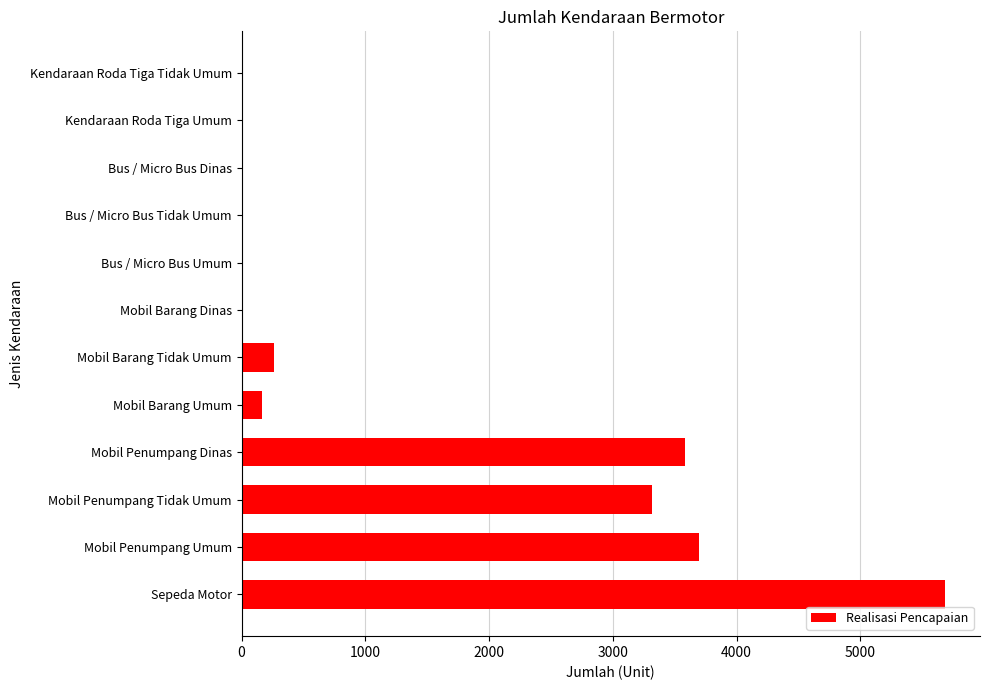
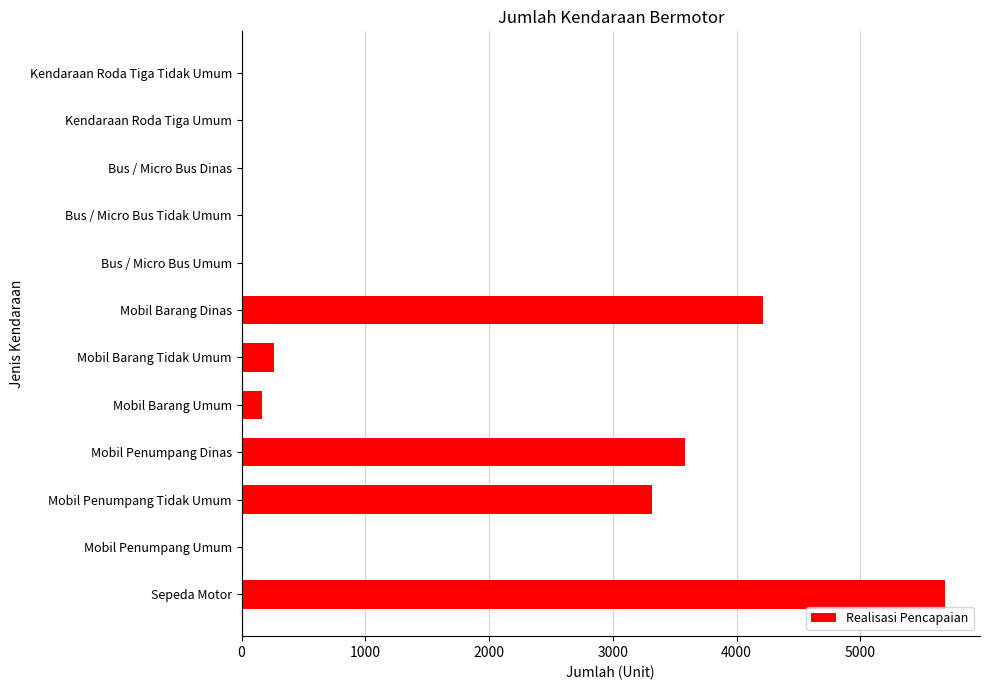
Mobil Barang Dinas: 0 -> 4210
Mobil Penumpang Umum: 3700 -> 10
